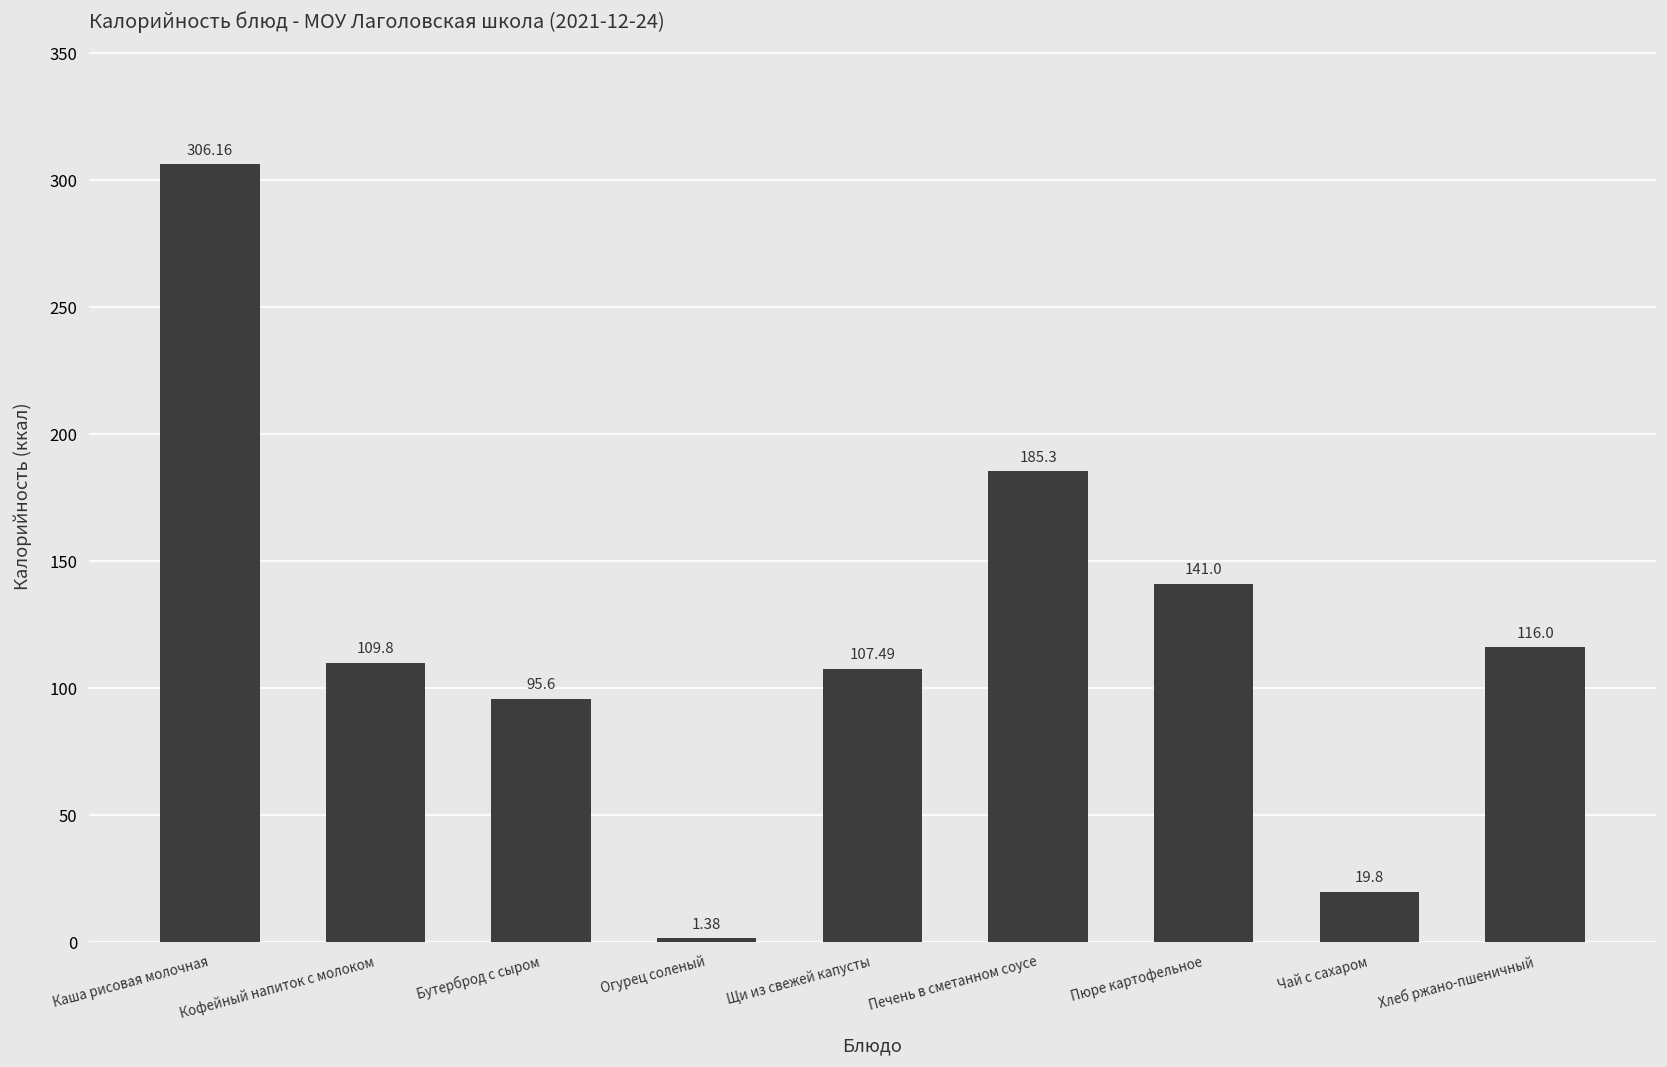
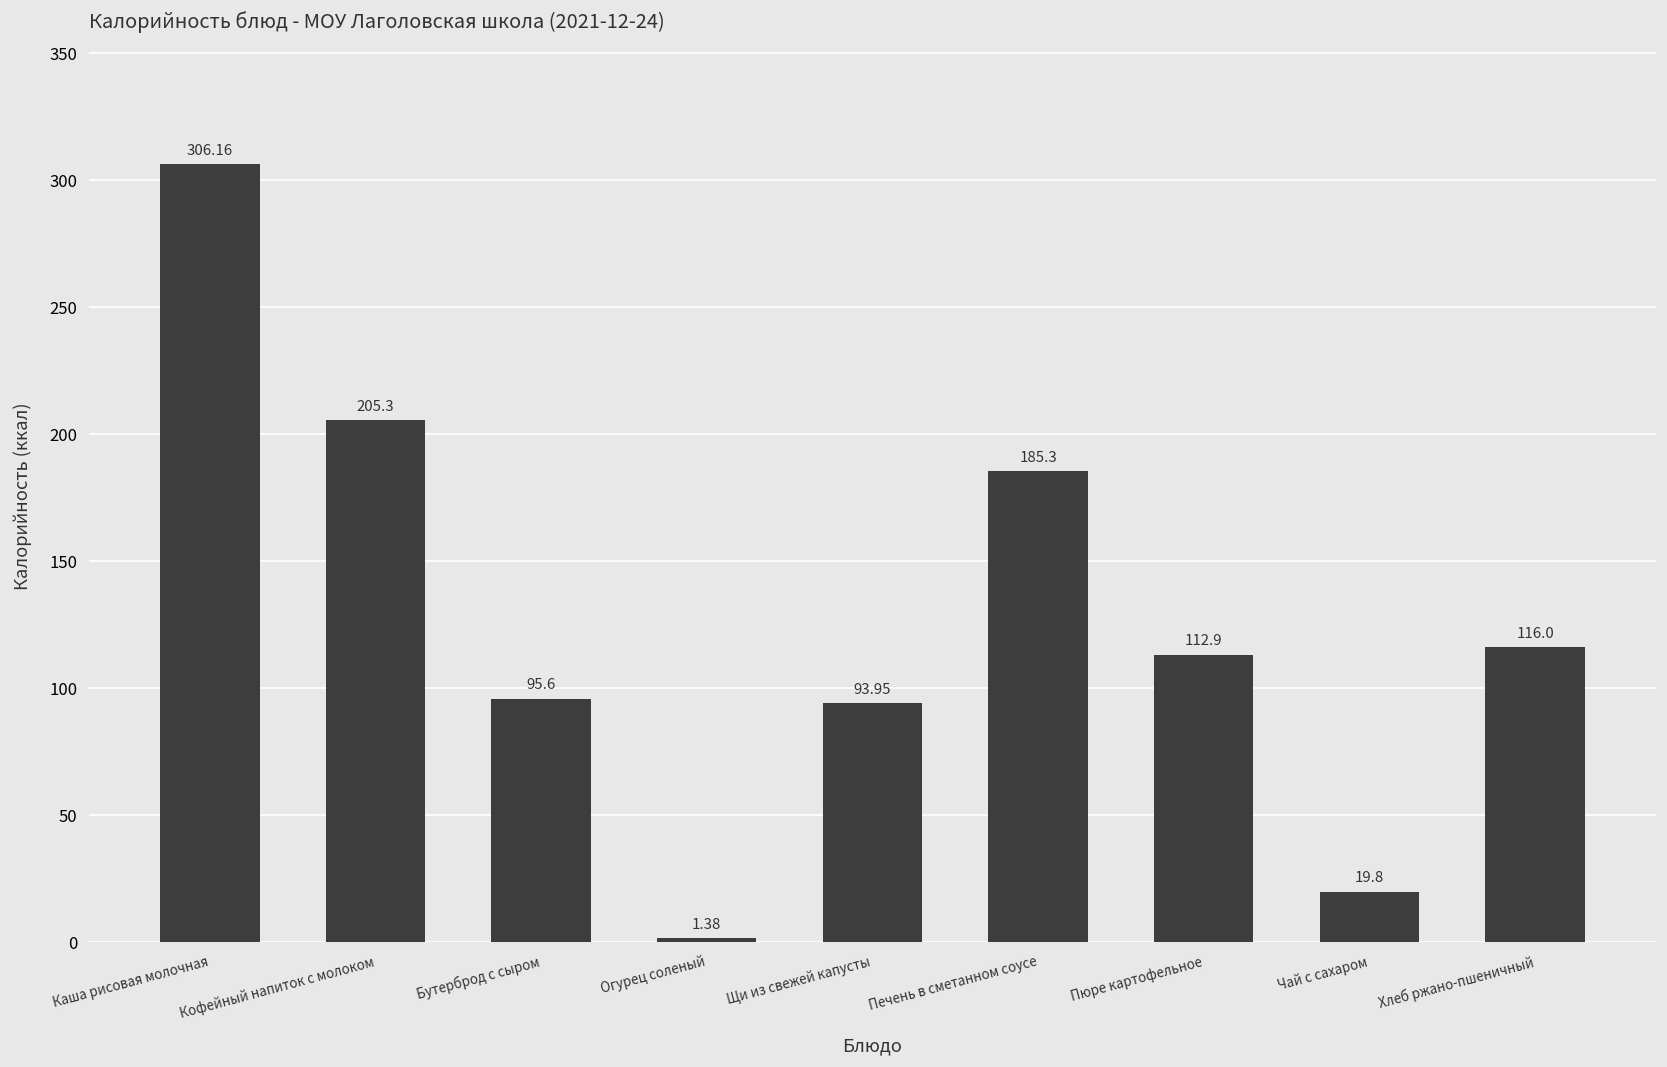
Кофейный напиток с молоком: 109.8 -> 205.3
Щи из свежей капусты: 107.49 -> 93.95
Пюре картофельное: 141.0 -> 112.9
